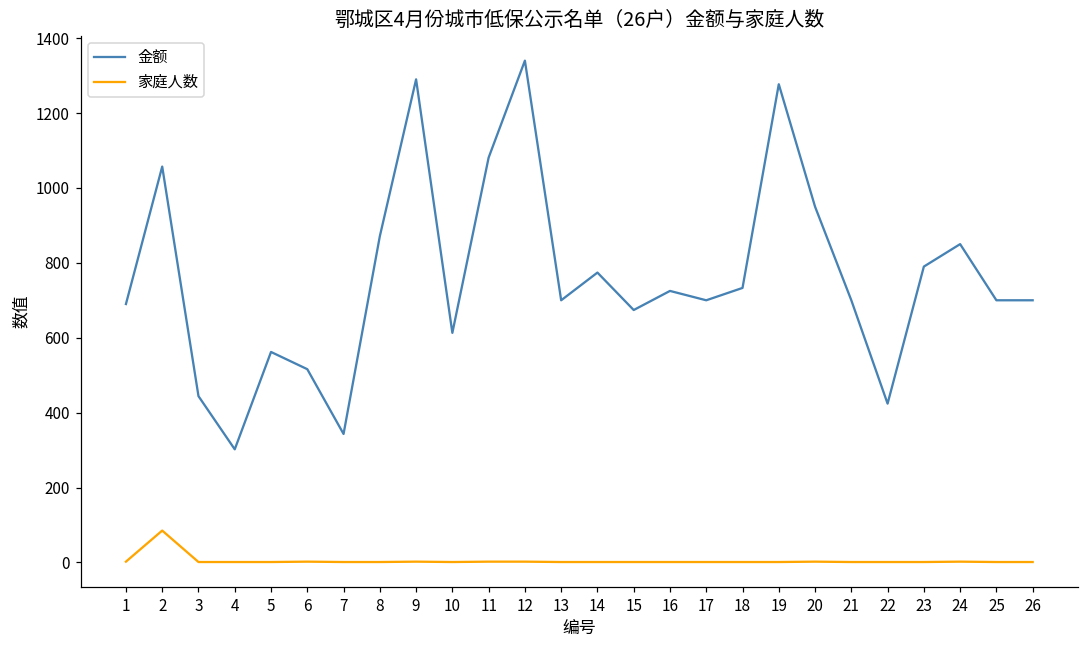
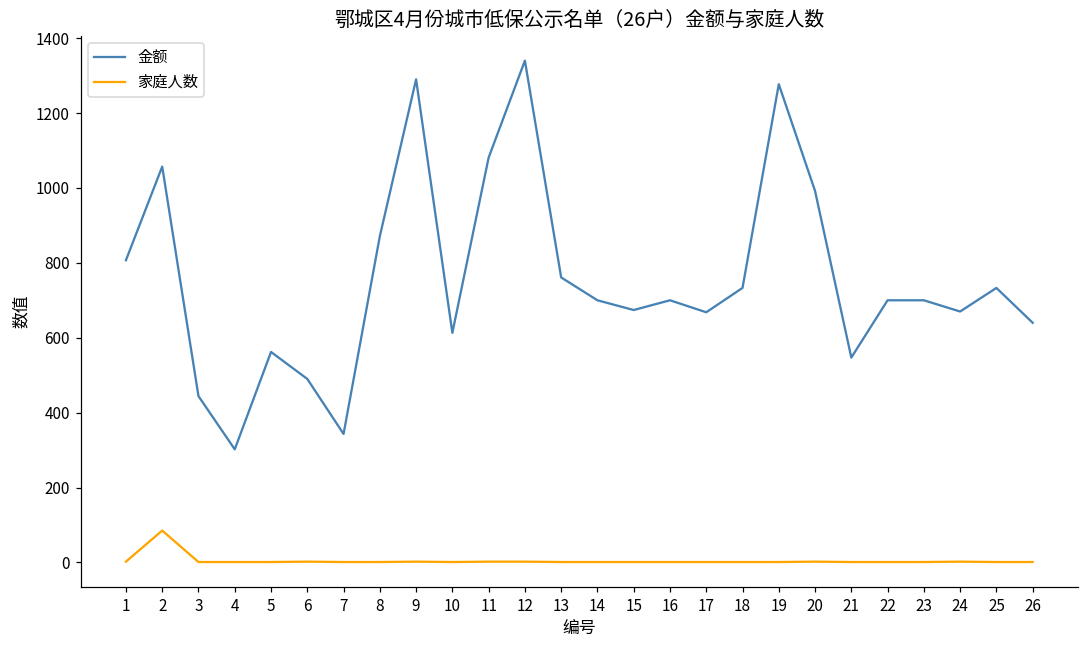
金额, 1: 690 -> 810
金额, 6: 520 -> 490
金额, 13: 700 -> 760
金额, 14: 770 -> 700
金额, 16: 730 -> 700
金额, 17: 700 -> 670
金额, 20: 950 -> 990
金额, 21: 700 -> 550
金额, 22: 420 -> 700
金额, 23: 790 -> 700
金额, 24: 850 -> 670
金额, 25: 700 -> 730
金额, 26: 700 -> 640
